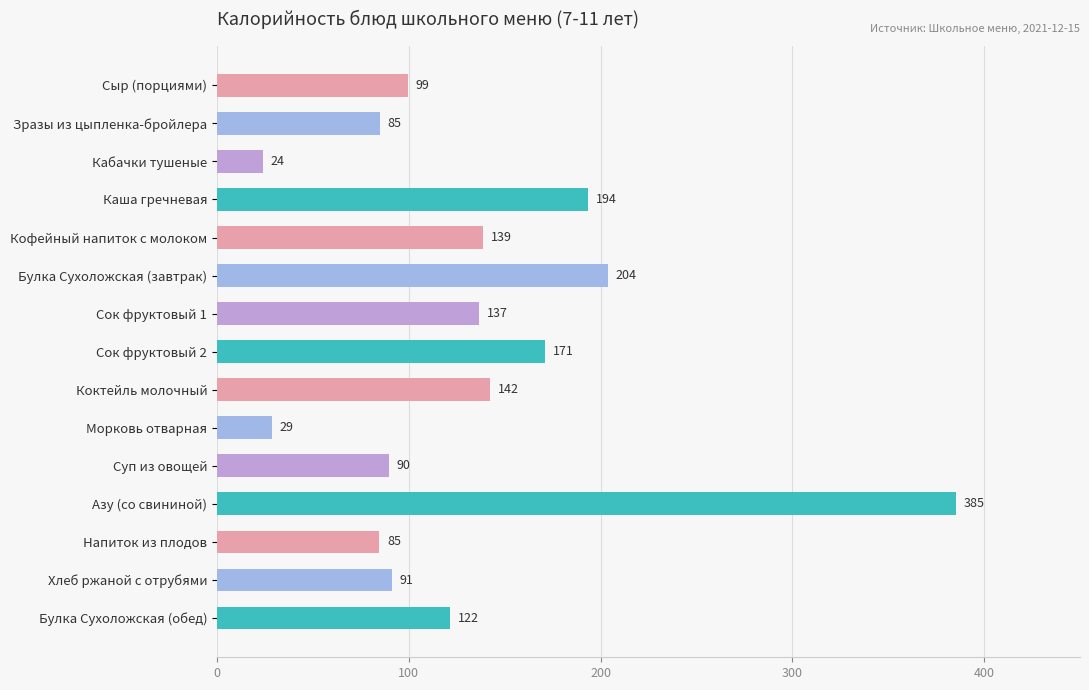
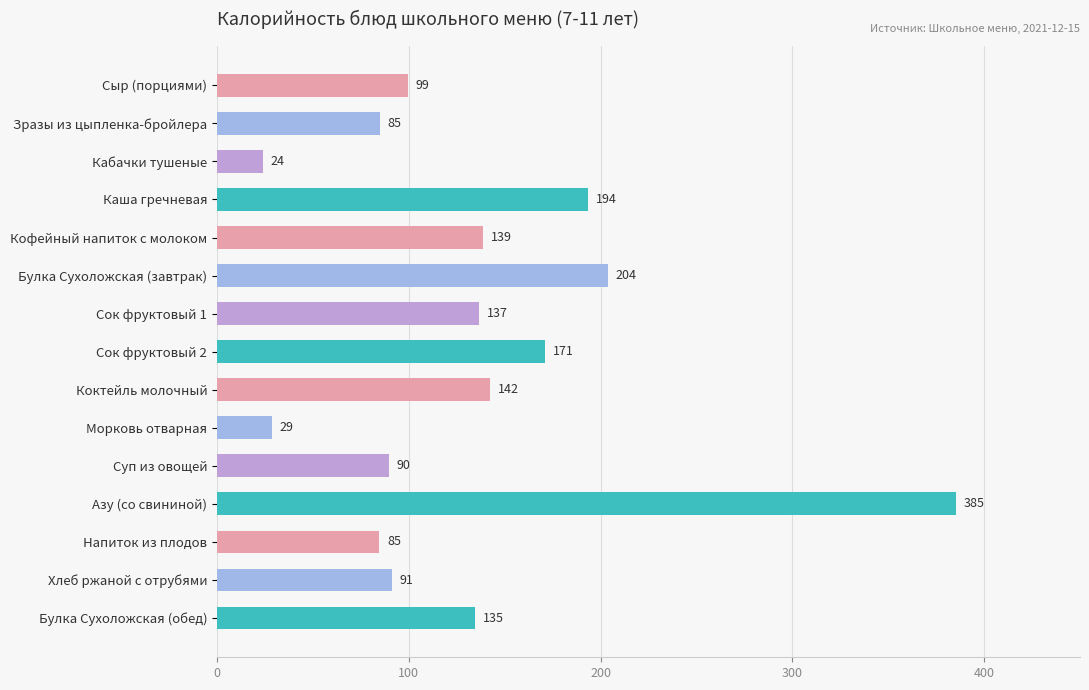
Булка Сухоложская (обед): 122 -> 135
